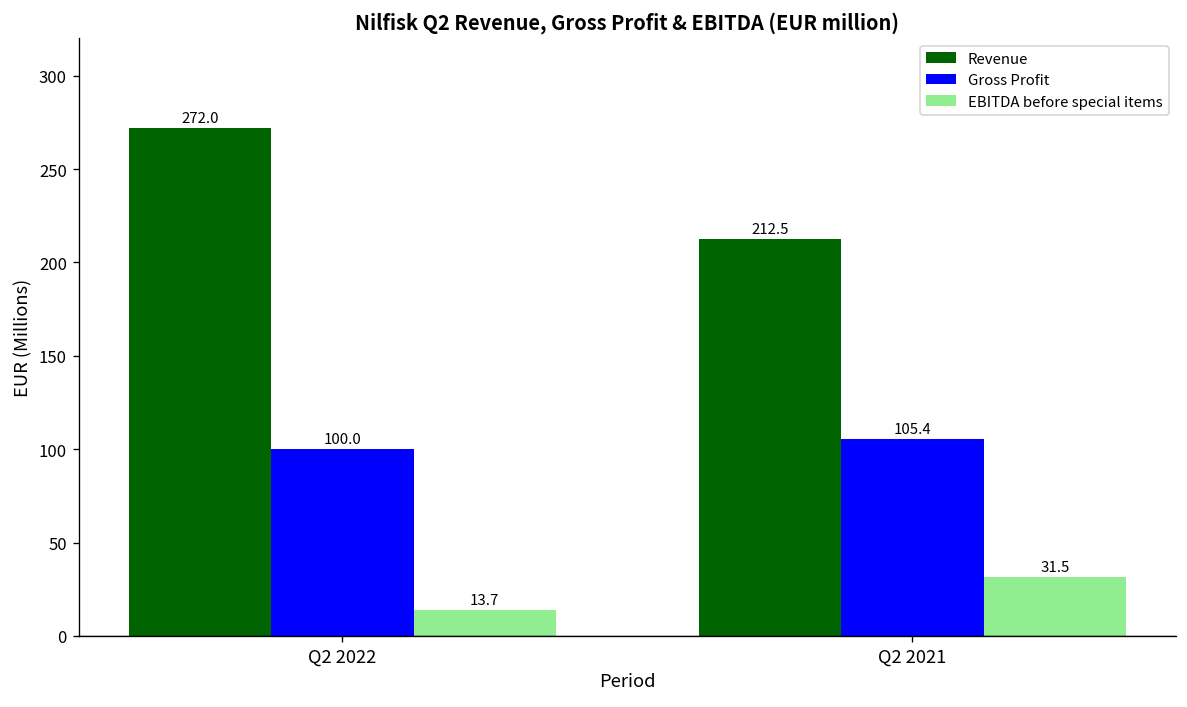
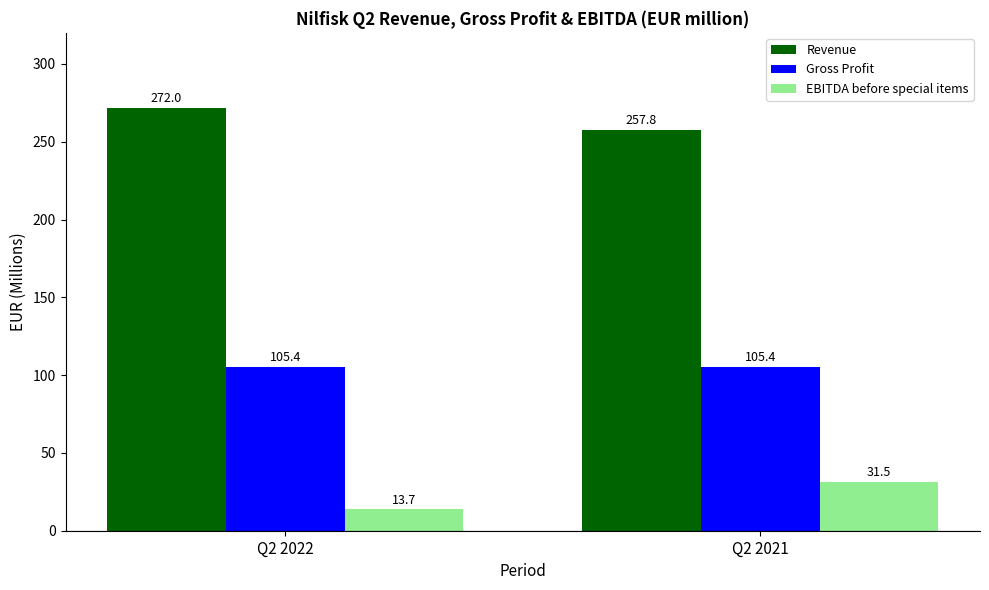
Gross Profit, Q2 2022: 100.0 -> 105.4
Revenue, Q2 2021: 212.5 -> 257.8
